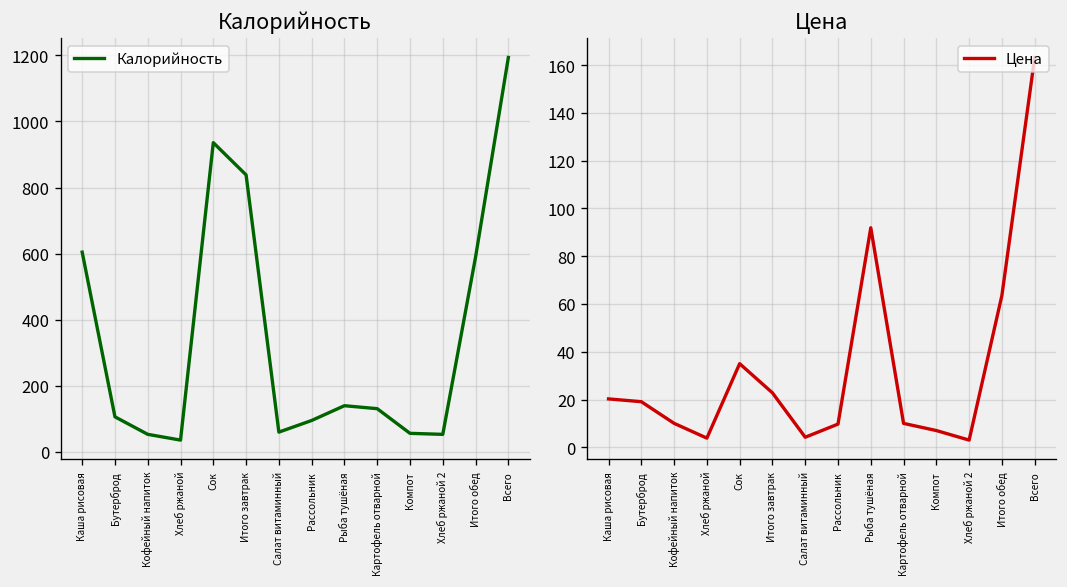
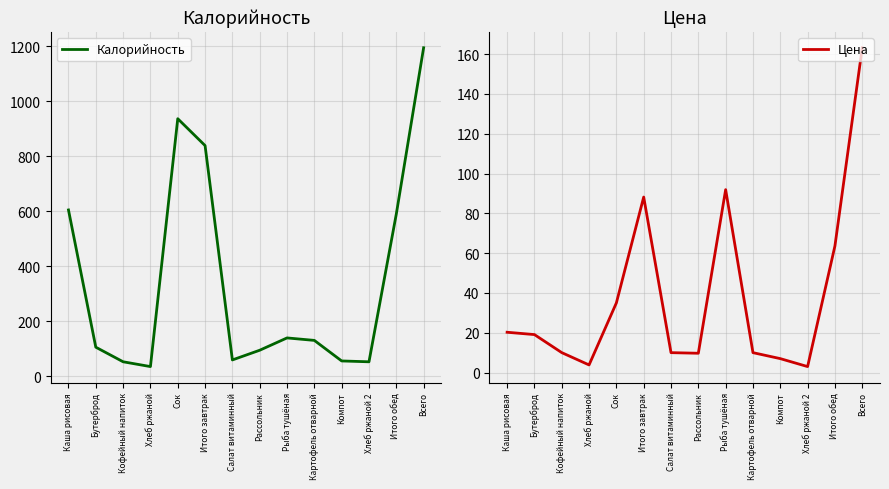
Цена, Итого завтрак: 23 -> 88
Цена, Салат витаминный: 4 -> 10
